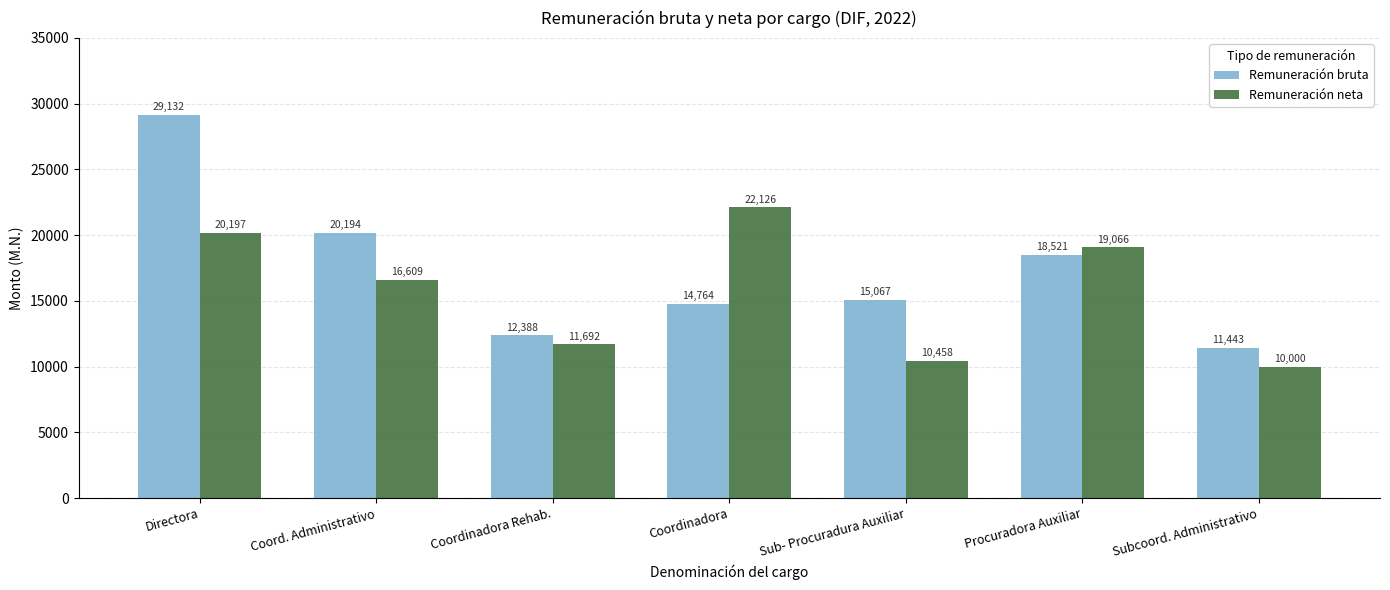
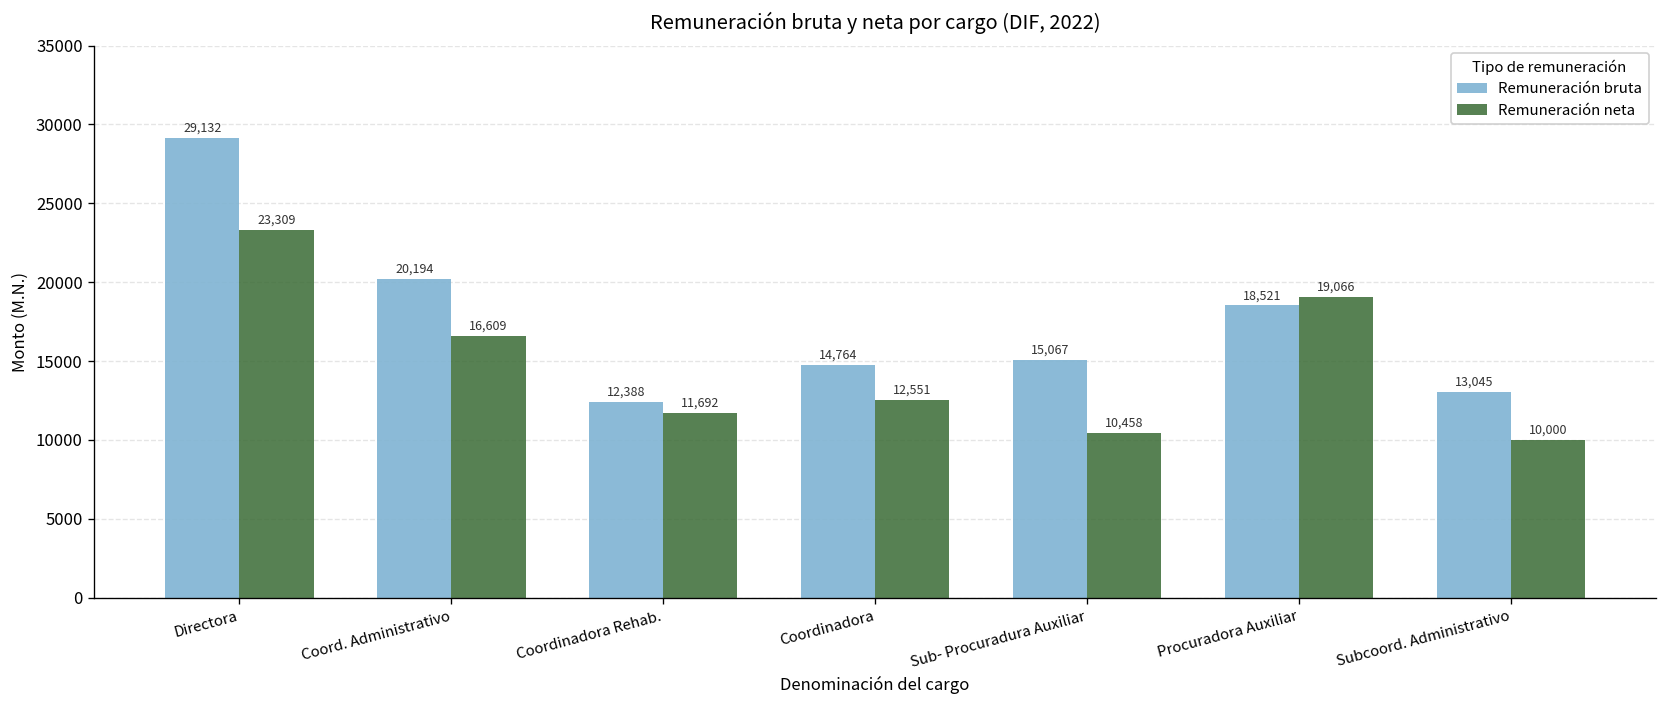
Remuneración neta, Directora: 20,197 -> 23,309
Remuneración neta, Coordinadora: 22,126 -> 12,551
Remuneración bruta, Subcoord. Administrativo: 11,443 -> 13,045
